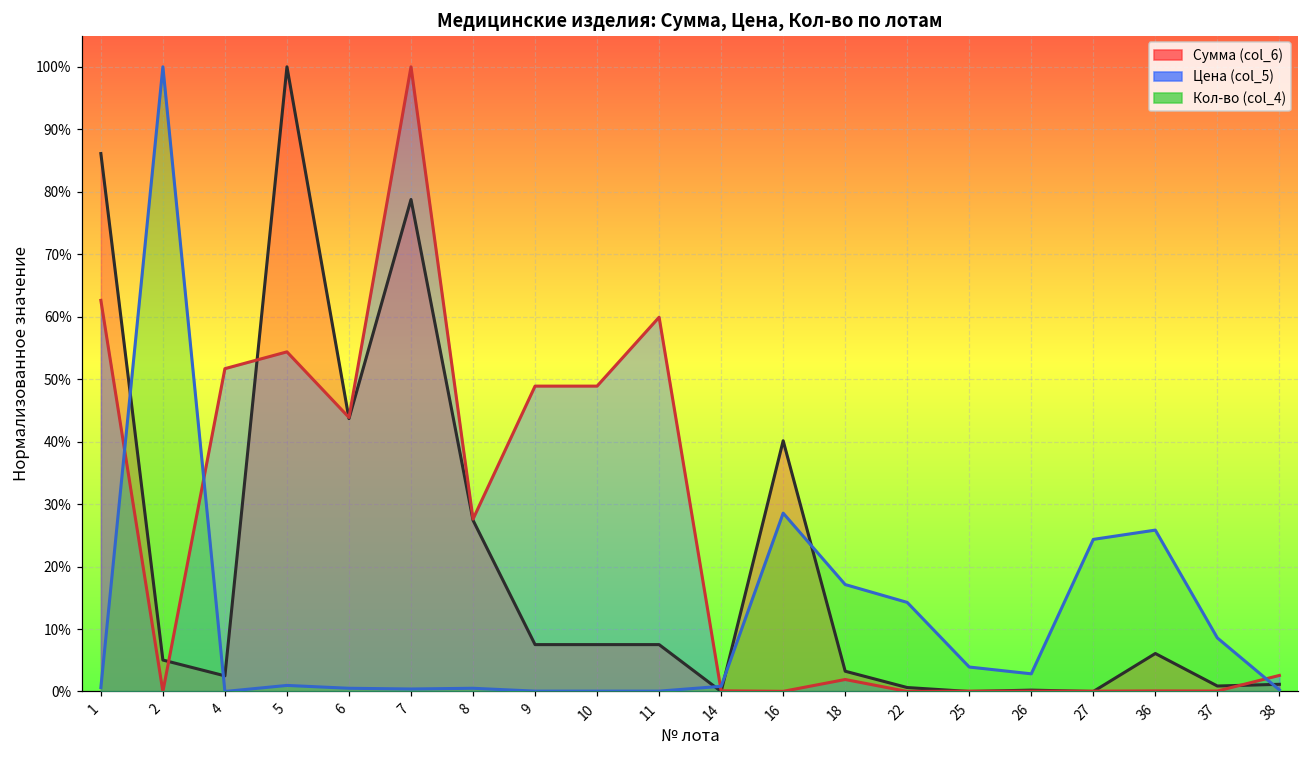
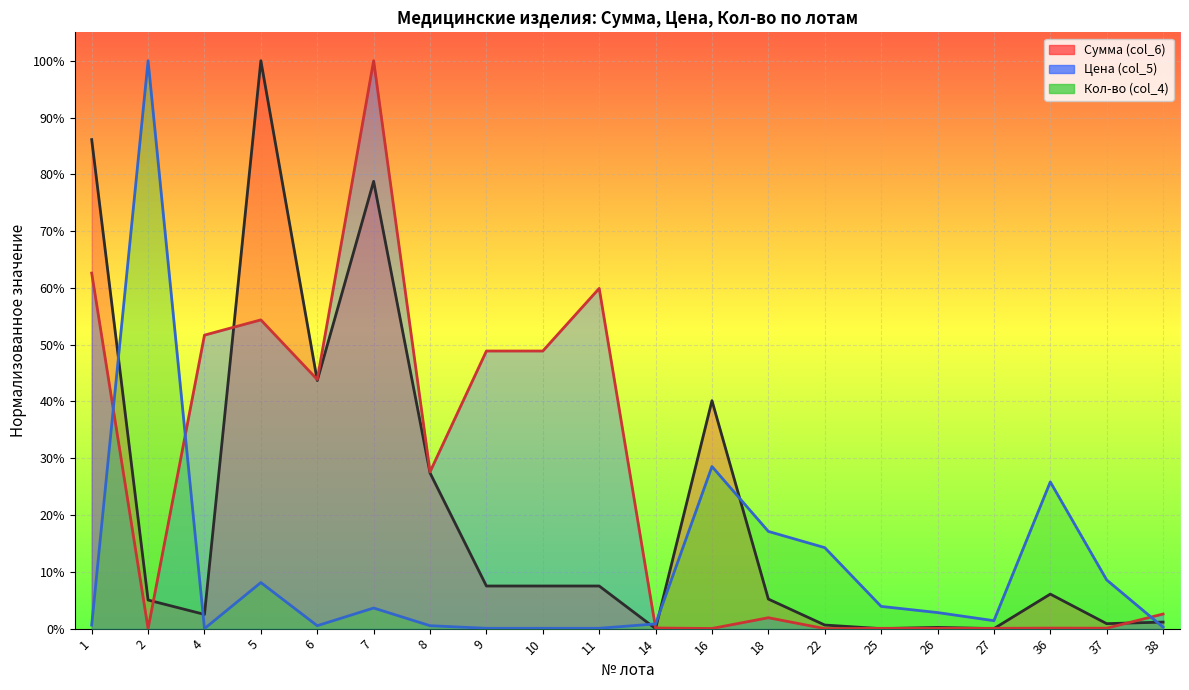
Кол-во (col_4), 5: 1% -> 8%
Кол-во (col_4), 7: 0% -> 4%
Сумма (col_6), 18: 3% -> 5%
Кол-во (col_4), 27: 24% -> 1%
